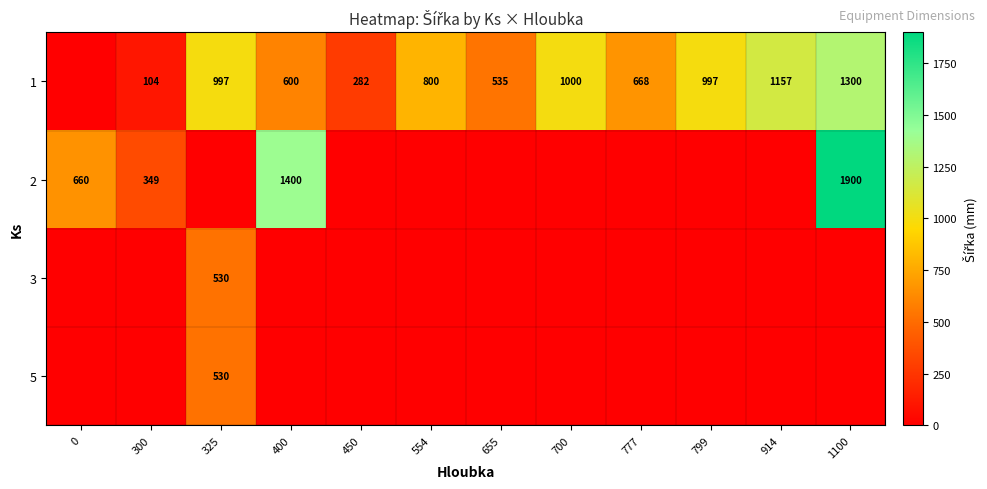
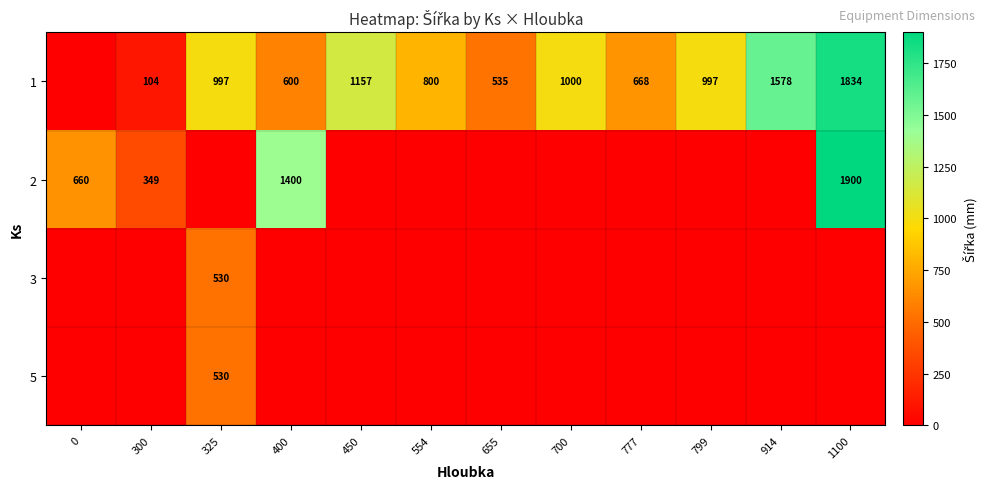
1, 450: 282 -> 1157
1, 914: 1157 -> 1578
1, 1100: 1300 -> 1834
